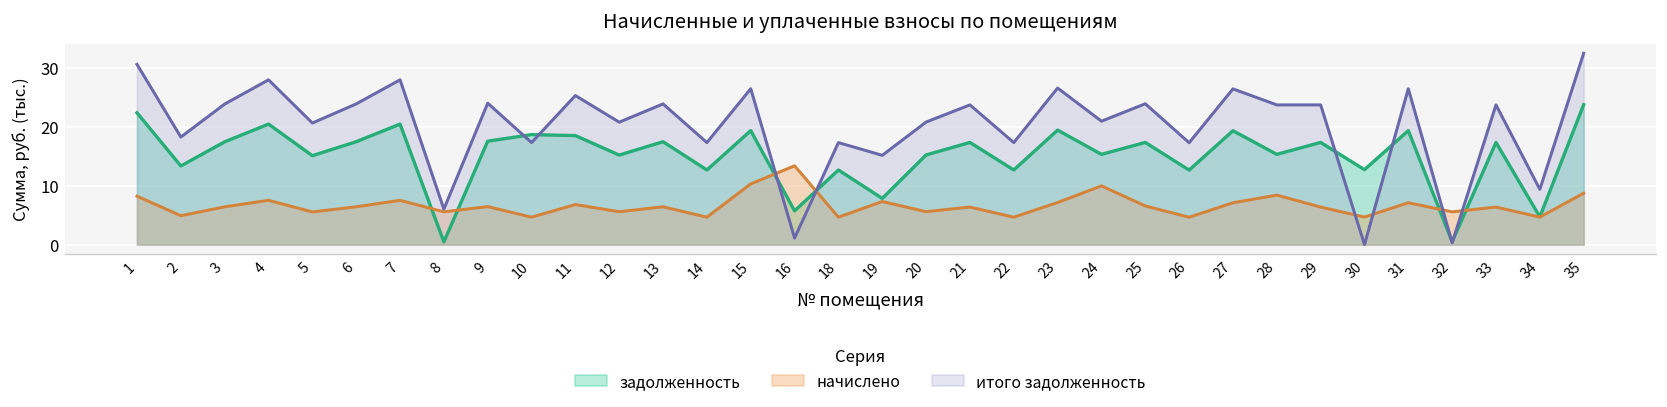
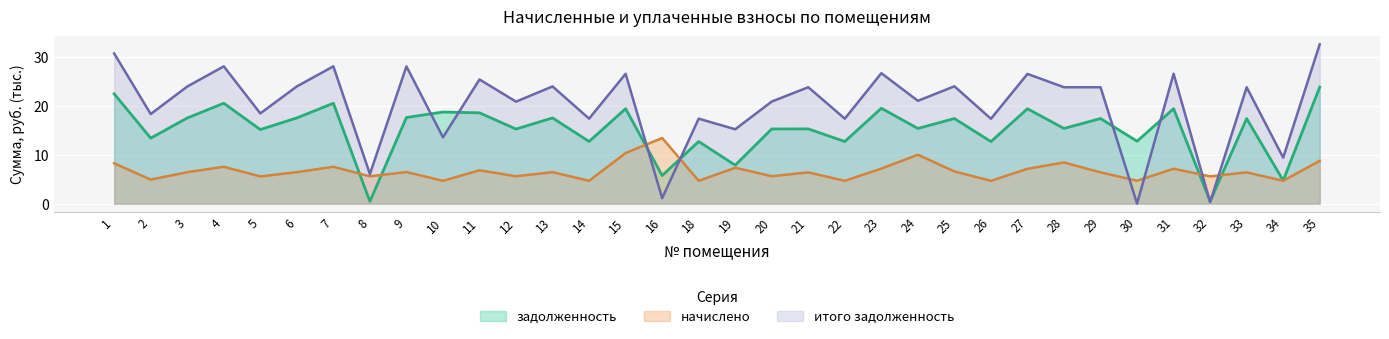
итого задолженность, 5: 21 -> 18
итого задолженность, 9: 24 -> 28
итого задолженность, 10: 17 -> 14
задолженность, 21: 17 -> 15
